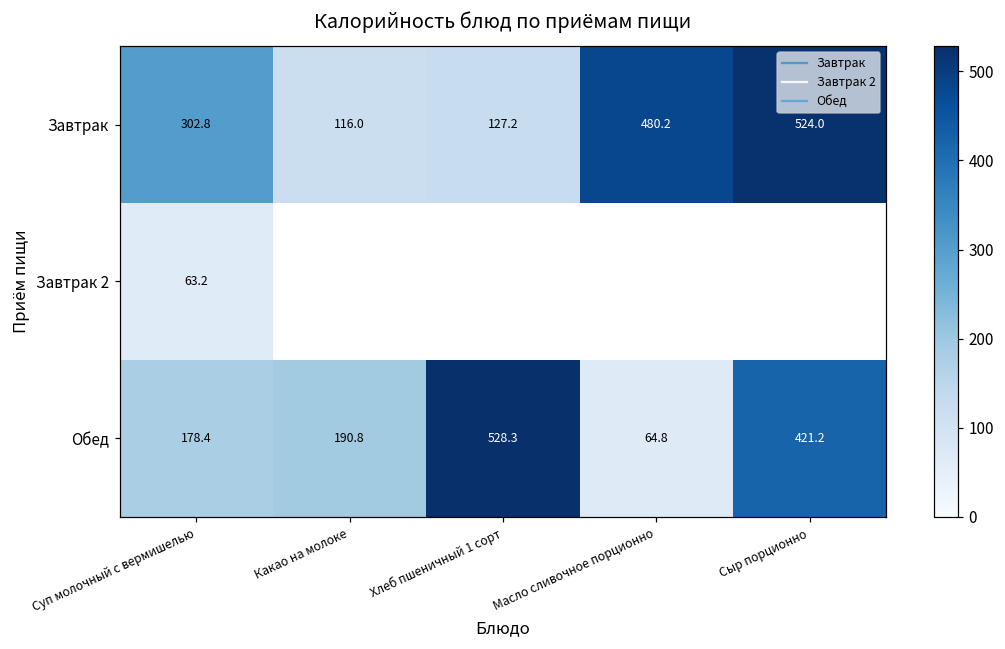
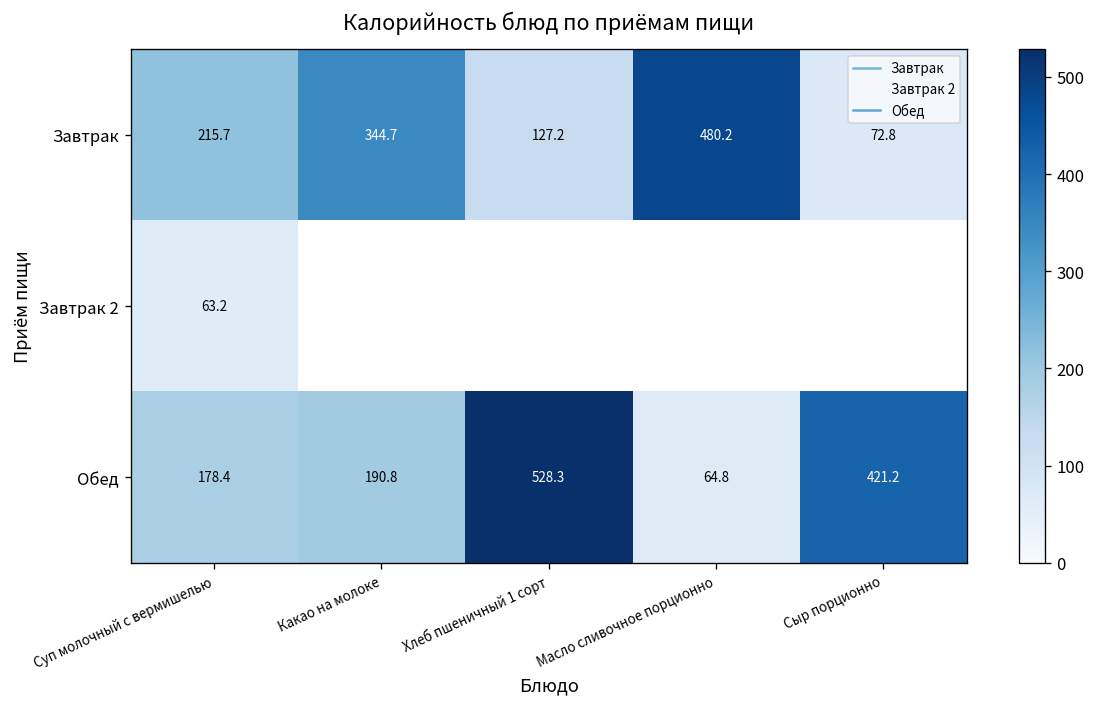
Завтрак, Суп молочный с вермишелью: 302.8 -> 215.7
Завтрак, Какао на молоке: 116.0 -> 344.7
Завтрак, Сыр порционно: 524.0 -> 72.8
